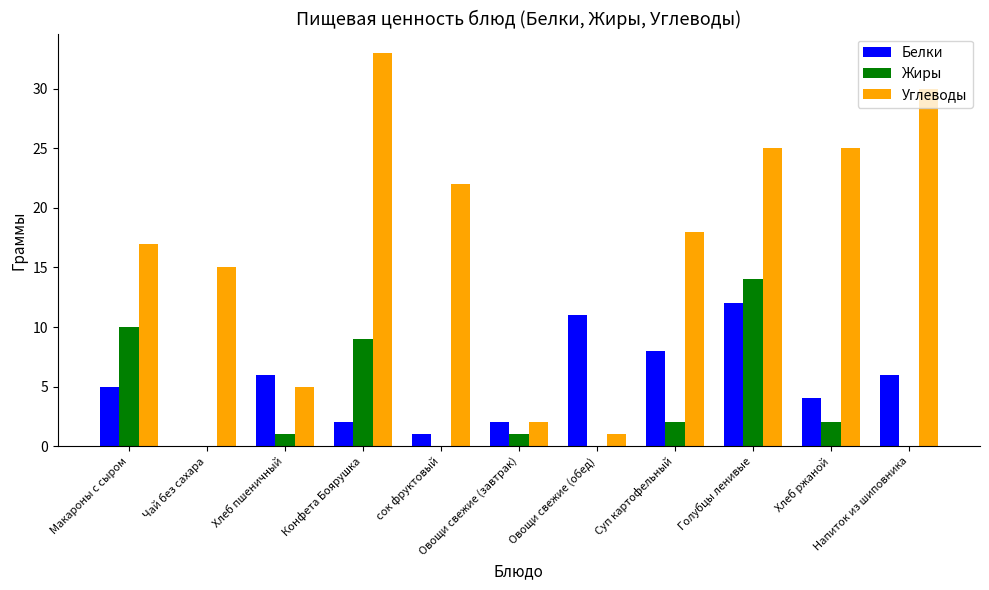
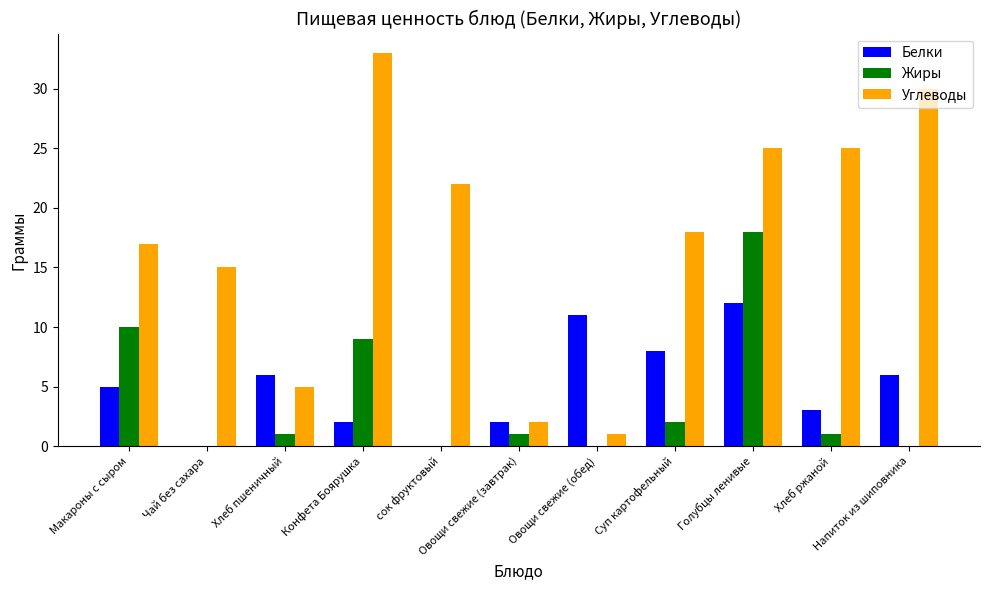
Белки, сок фруктовый: 1 -> 0
Жиры, Голубцы ленивые: 14 -> 18
Белки, Хлеб ржаной: 4 -> 3
Жиры, Хлеб ржаной: 2 -> 1
